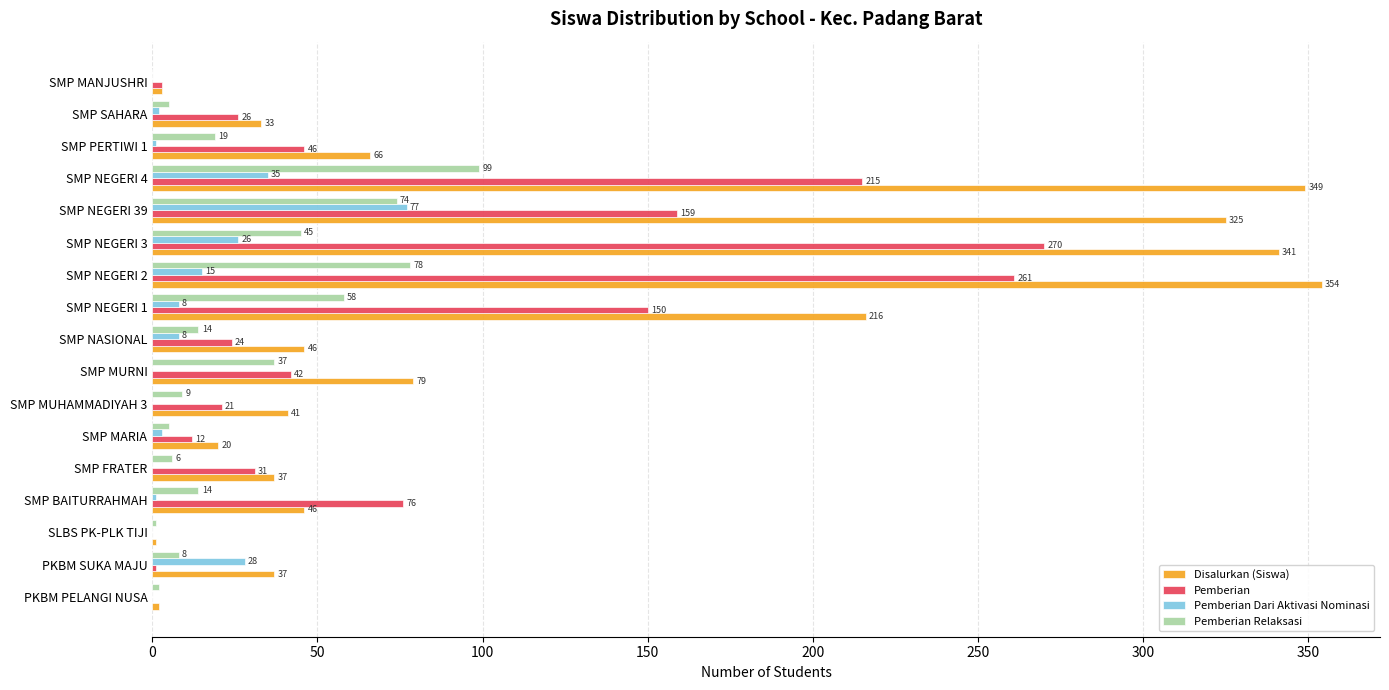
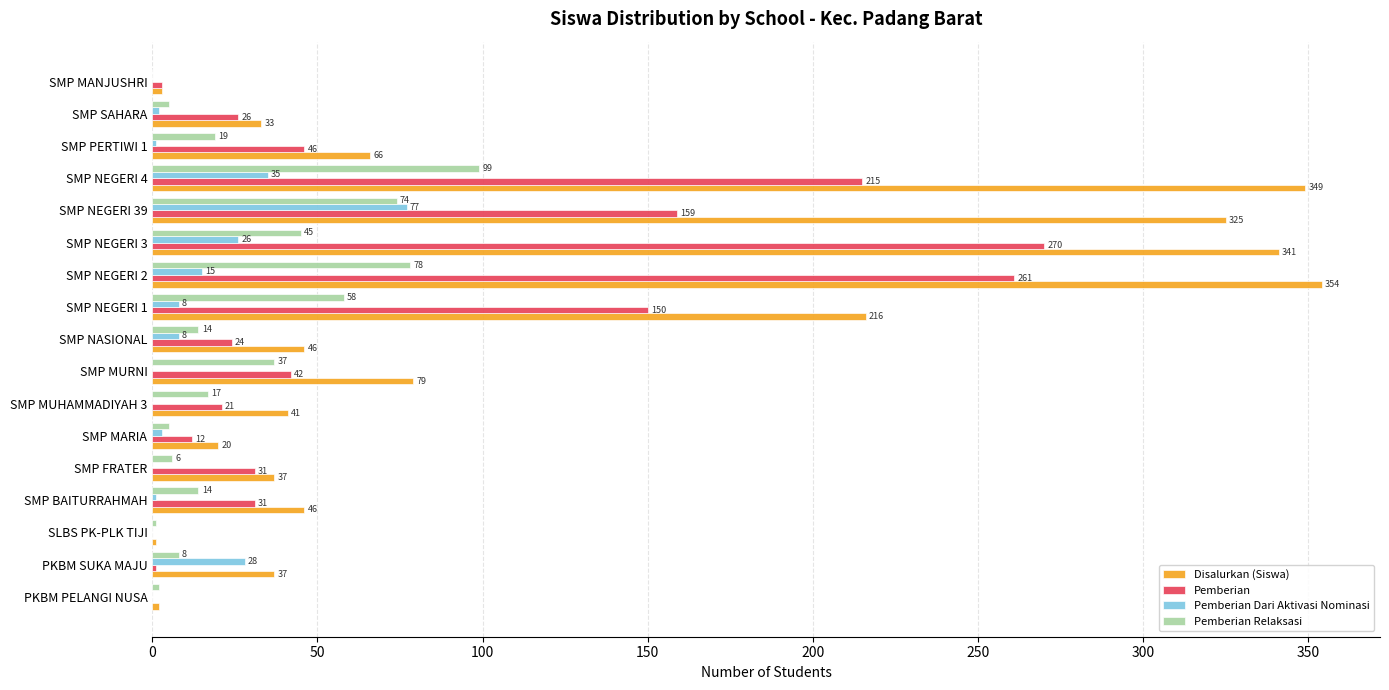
Pemberian Relaksasi, SMP MUHAMMADIYAH 3: 9 -> 17
Pemberian, SMP BAITURRAHMAH: 76 -> 31
